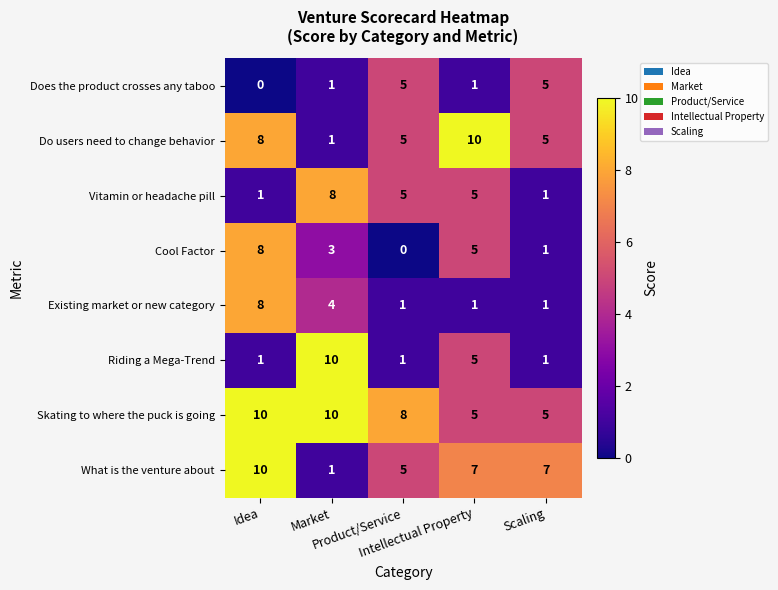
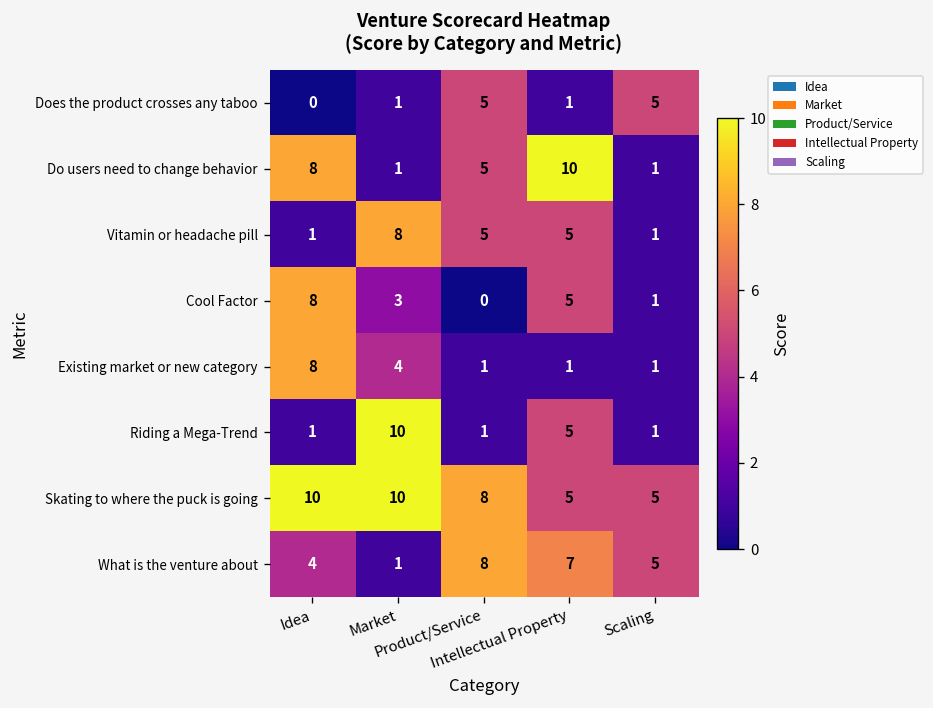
Do users need to change behavior, Scaling: 5 -> 1
What is the venture about, Idea: 10 -> 4
What is the venture about, Product/Service: 5 -> 8
What is the venture about, Scaling: 7 -> 5
